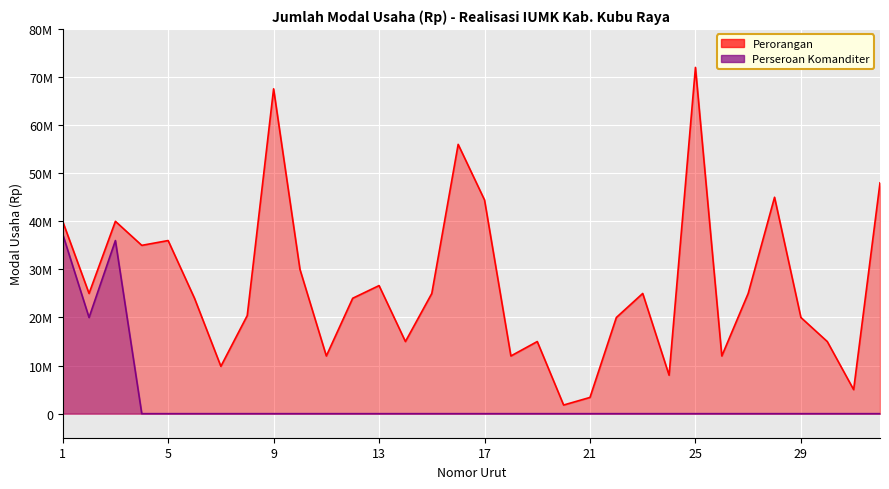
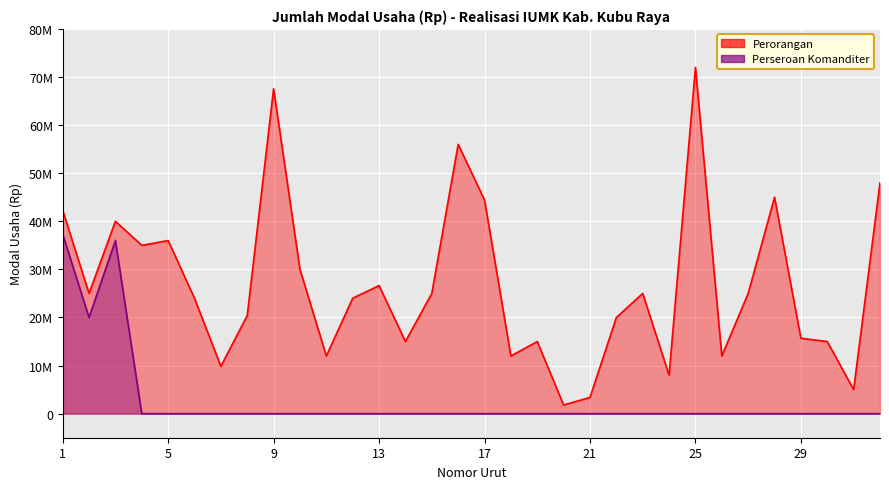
Perorangan, 1: 40000000 -> 42000000
Perorangan, 29: 20000000 -> 16000000
